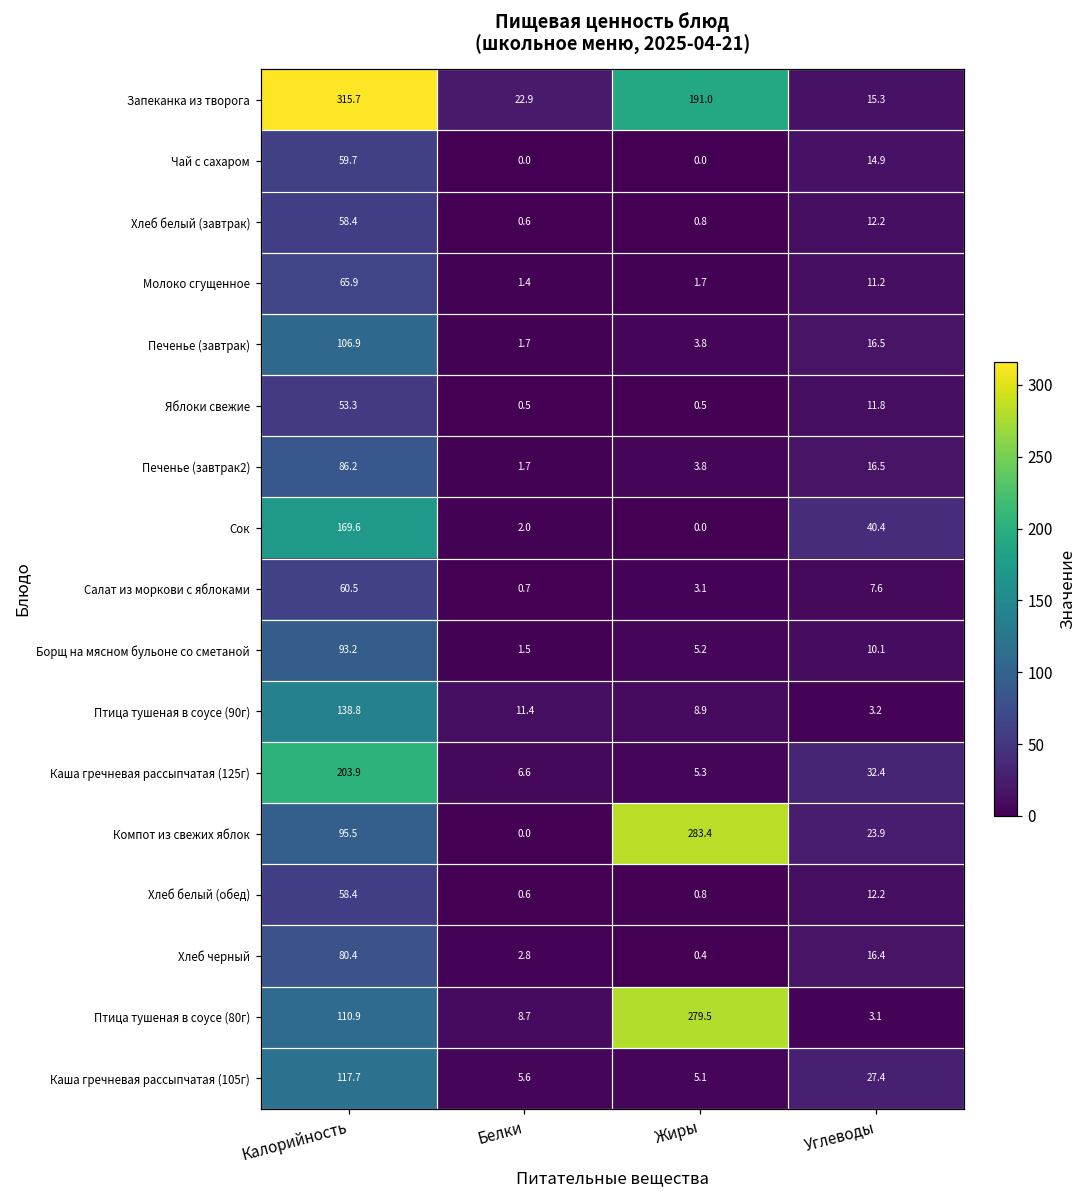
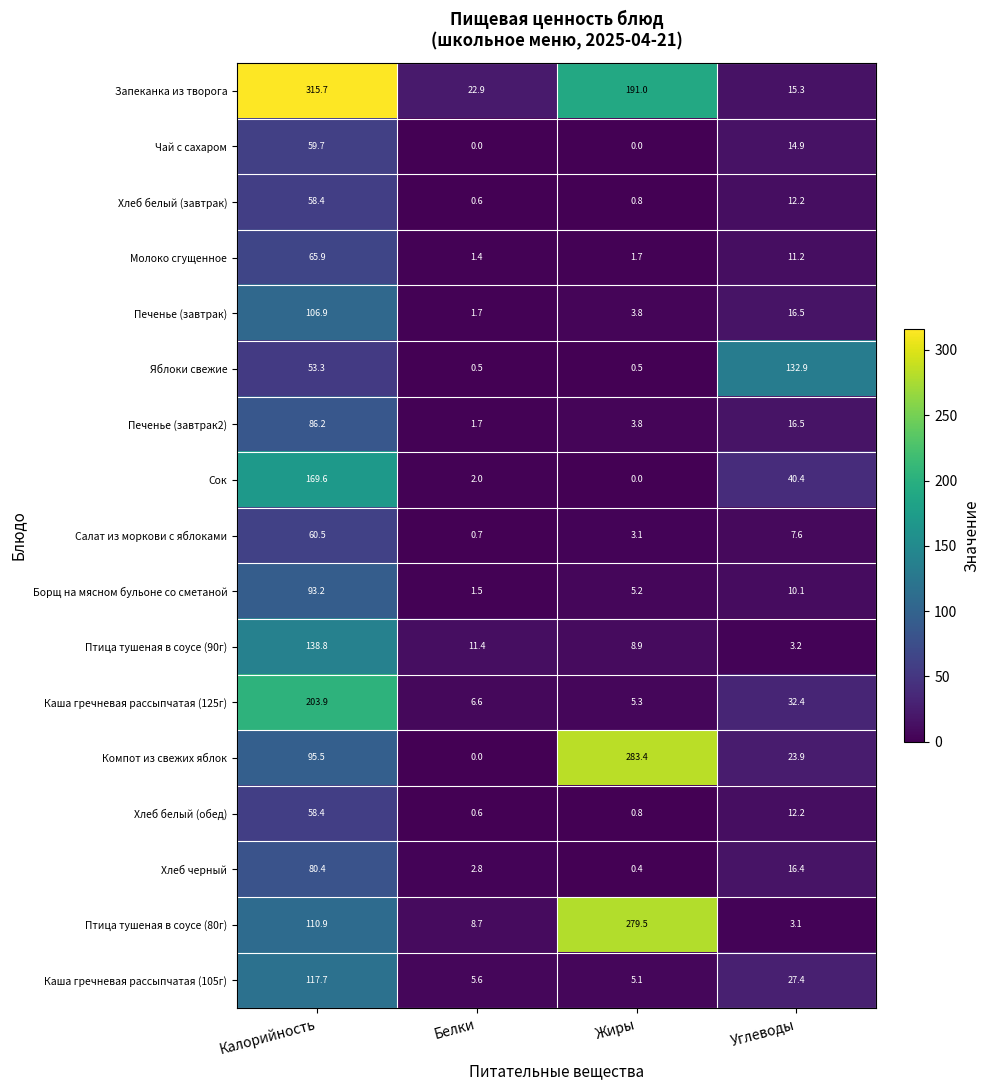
Яблоки свежие, Углеводы: 11.8 -> 132.9
